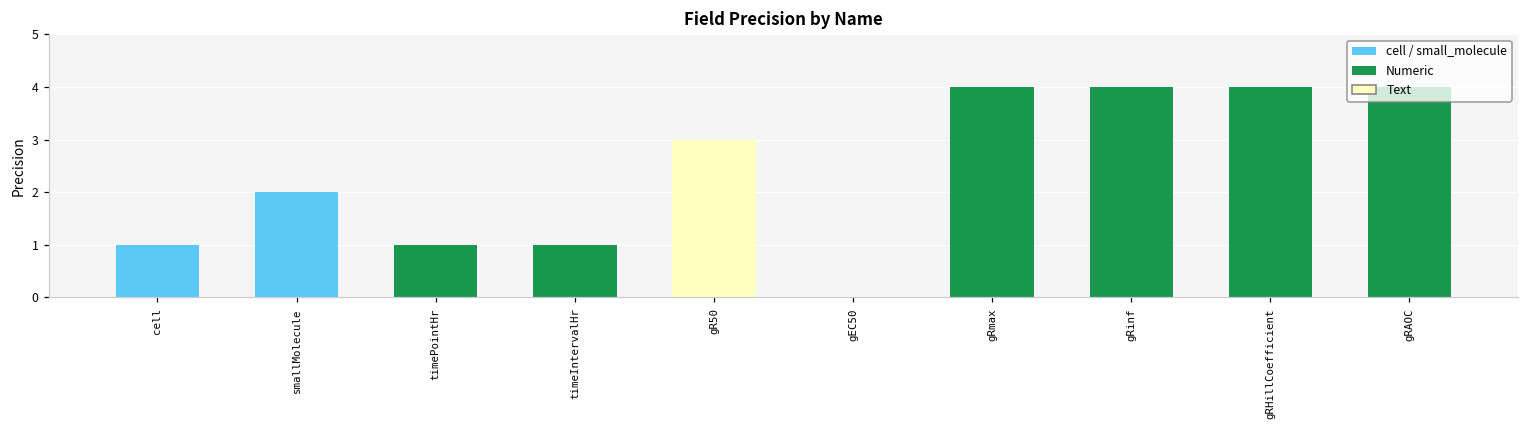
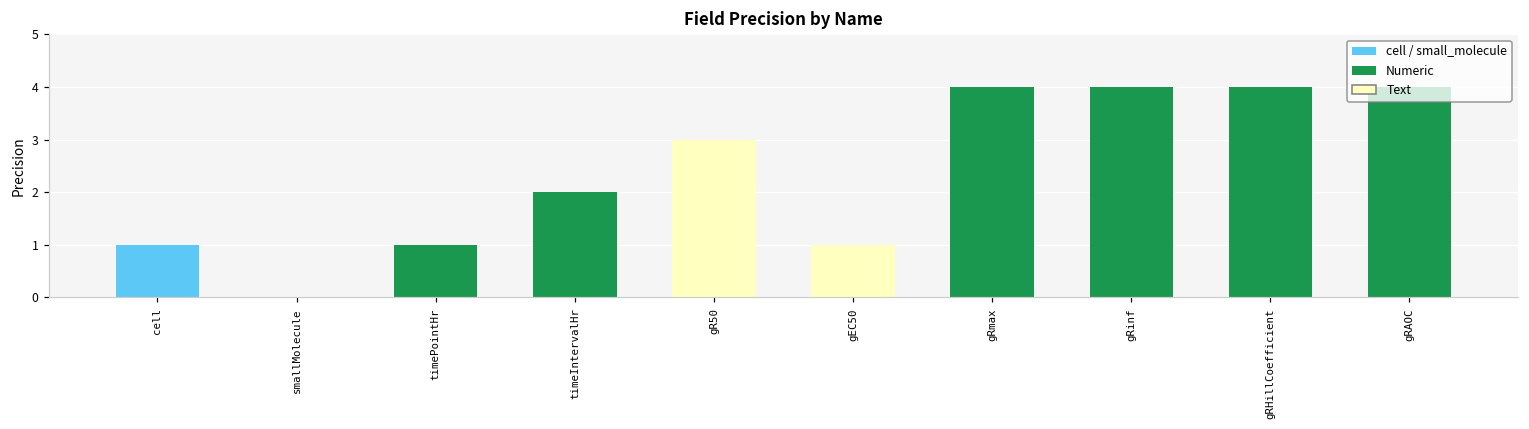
smallMolecule: 2 -> 0
timeIntervalHr: 1 -> 2
gEC50: 0 -> 1
